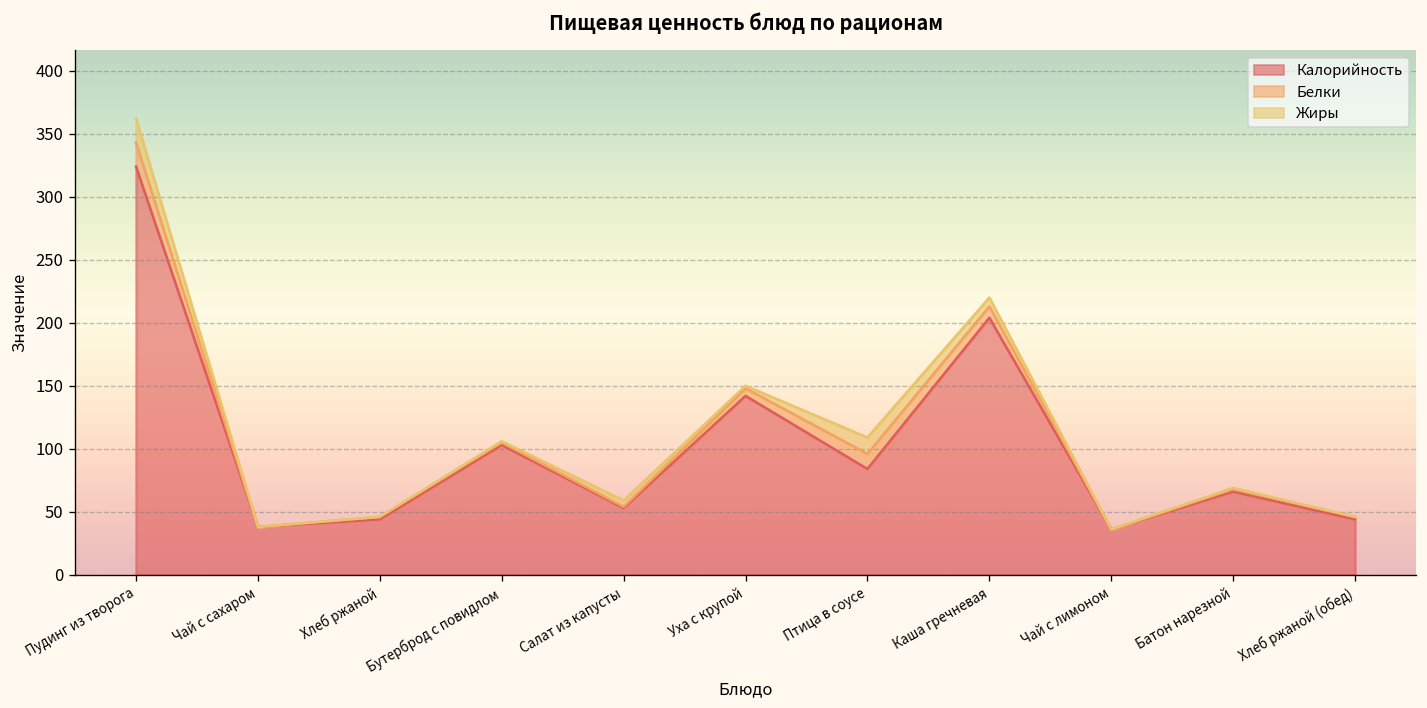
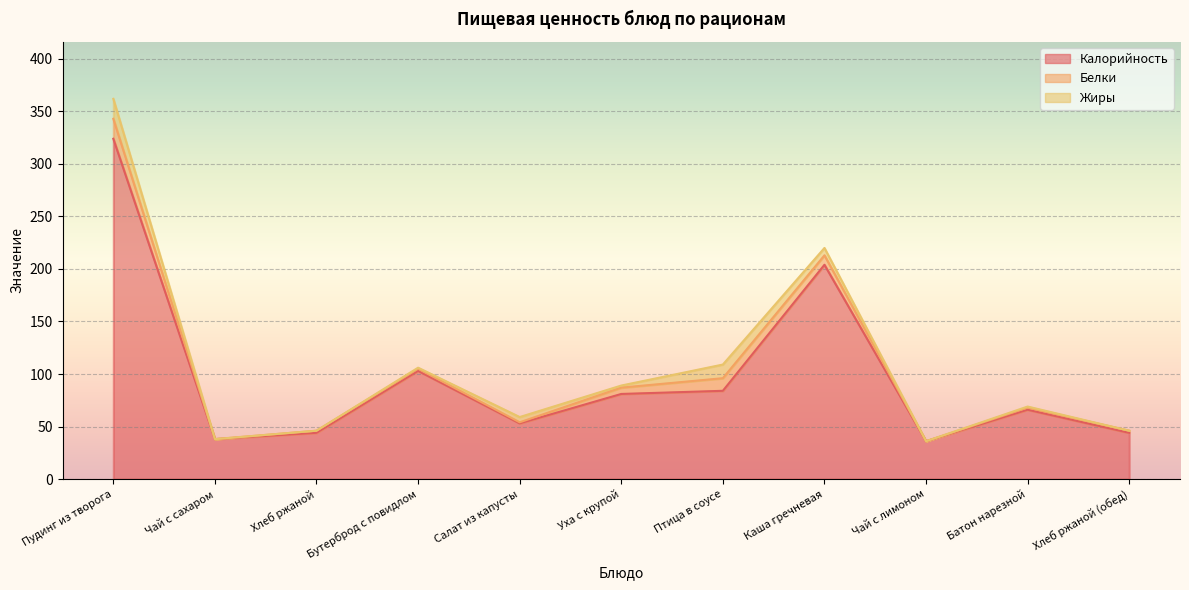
Калорийность, Уха с крупой: 142 -> 81
